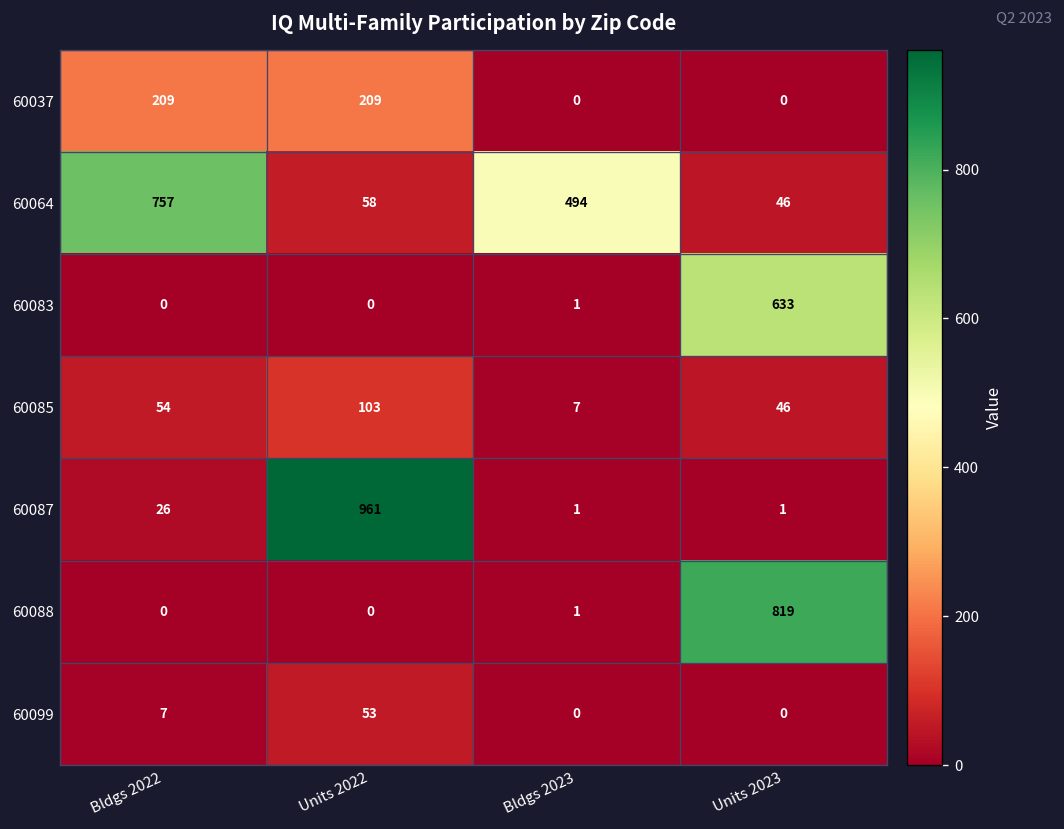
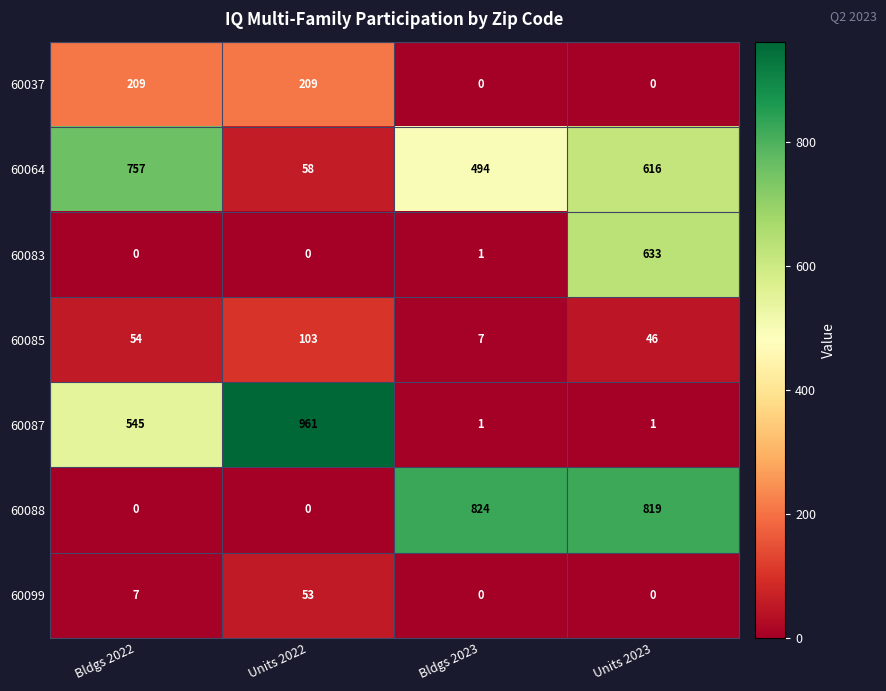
60064, Units 2023: 46 -> 616
60087, Bldgs 2022: 26 -> 545
60088, Bldgs 2023: 1 -> 824
